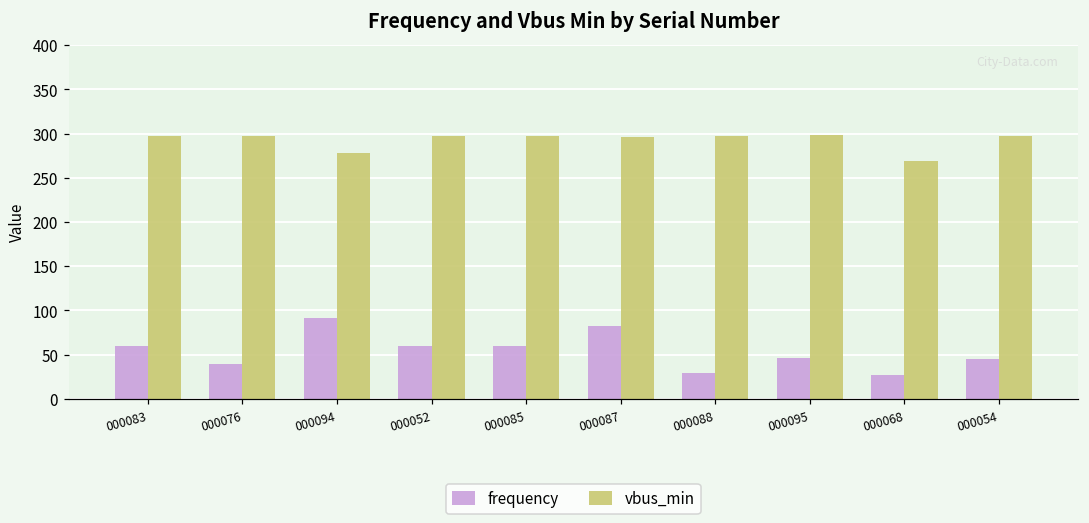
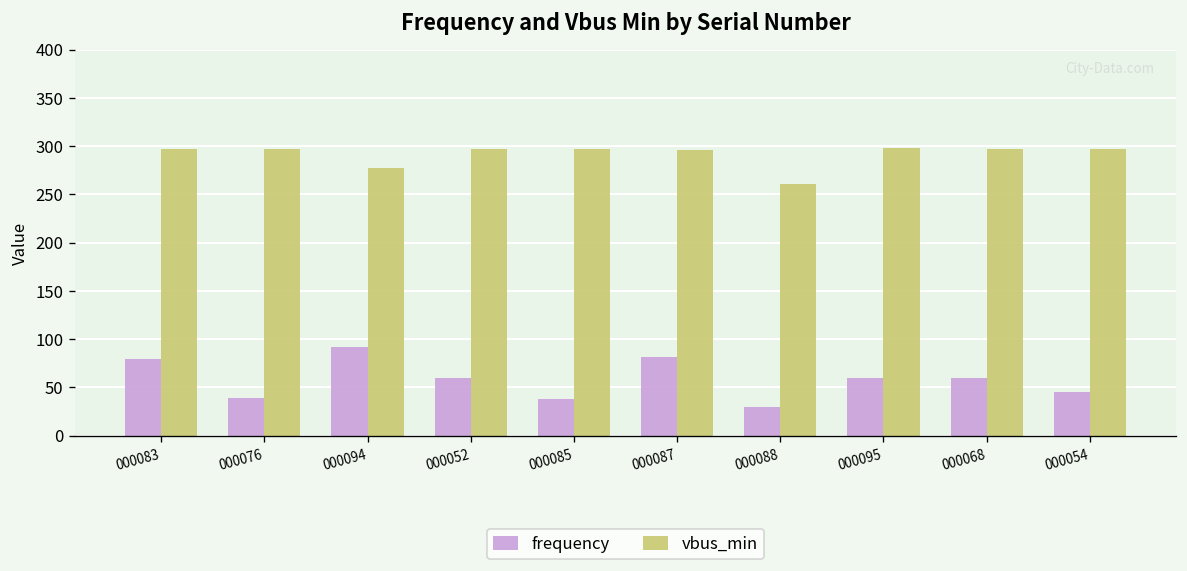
frequency, 000083: 60 -> 80
frequency, 000085: 60 -> 40
vbus_min, 000088: 300 -> 260
frequency, 000095: 50 -> 60
frequency, 000068: 30 -> 60
vbus_min, 000068: 270 -> 300
